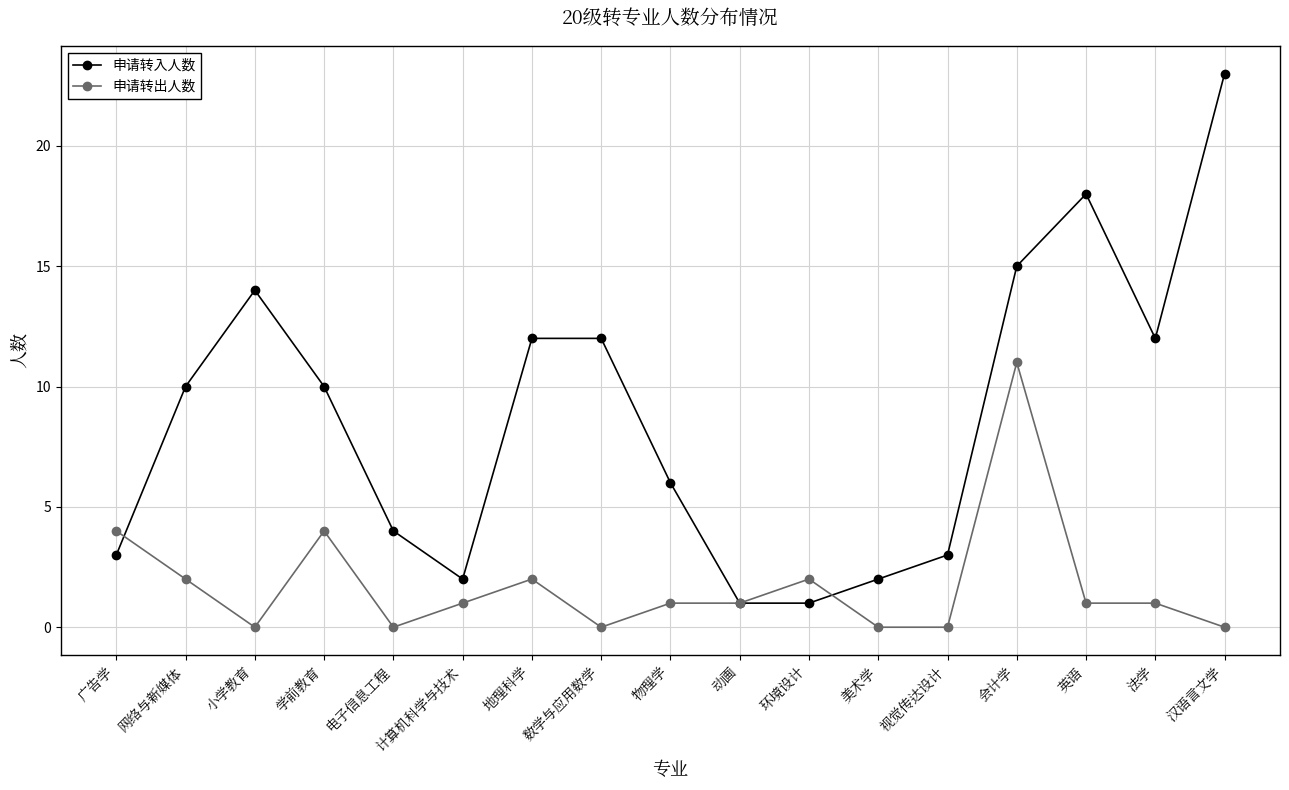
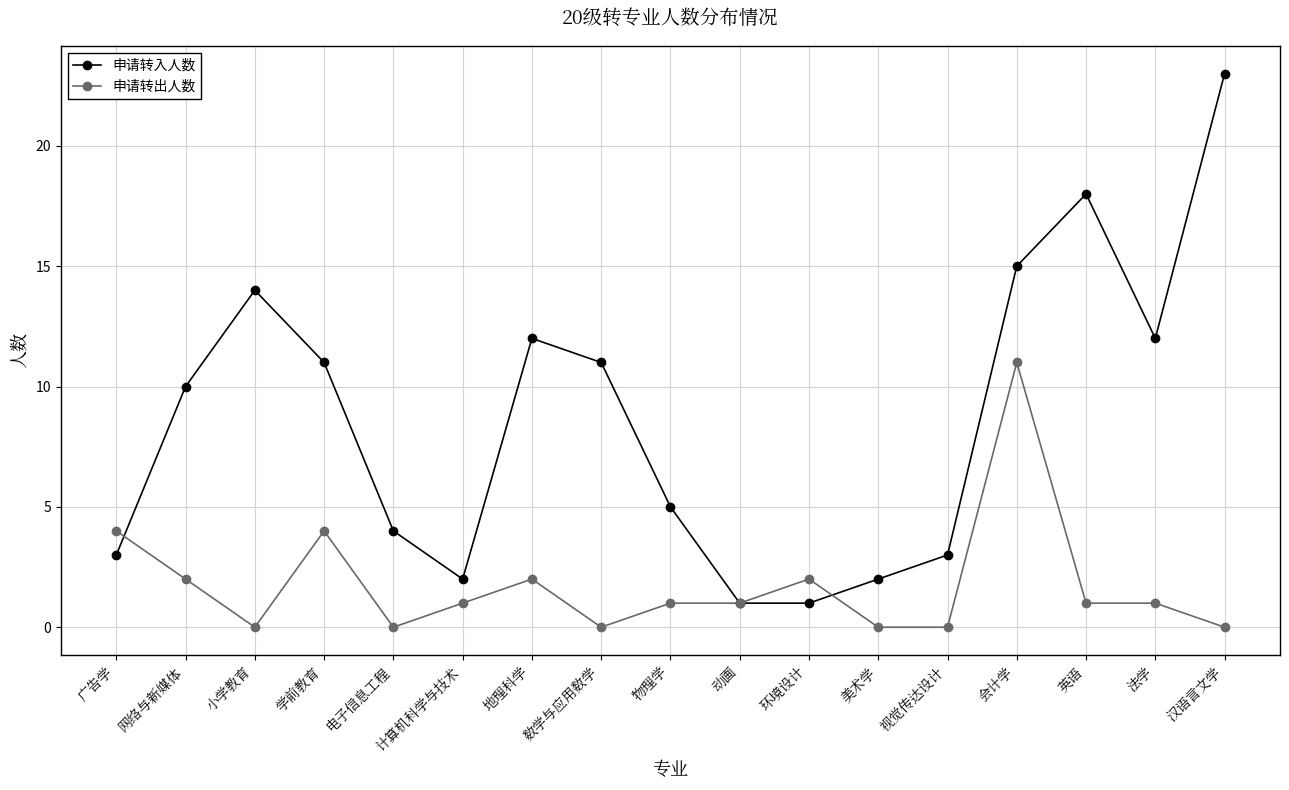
申请转入人数, 学前教育: 10 -> 11
申请转入人数, 数学与应用数学: 12 -> 11
申请转入人数, 物理学: 6 -> 5
